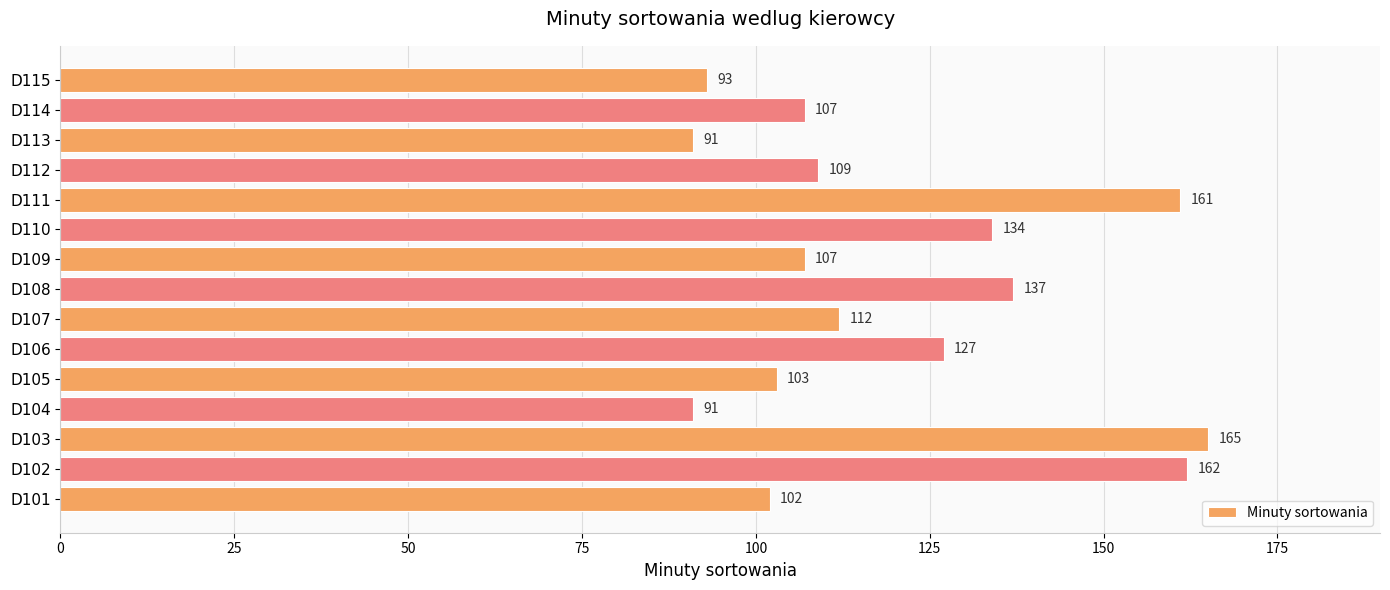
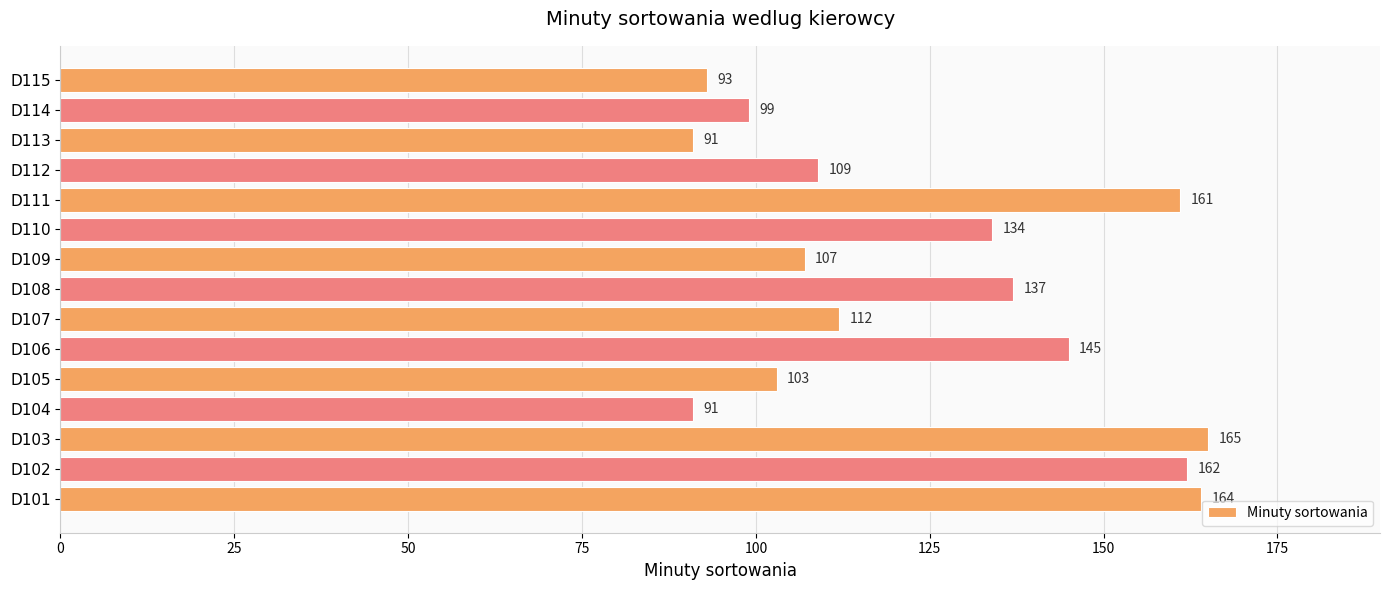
D114: 107 -> 99
D106: 127 -> 145
D101: 102 -> 164
